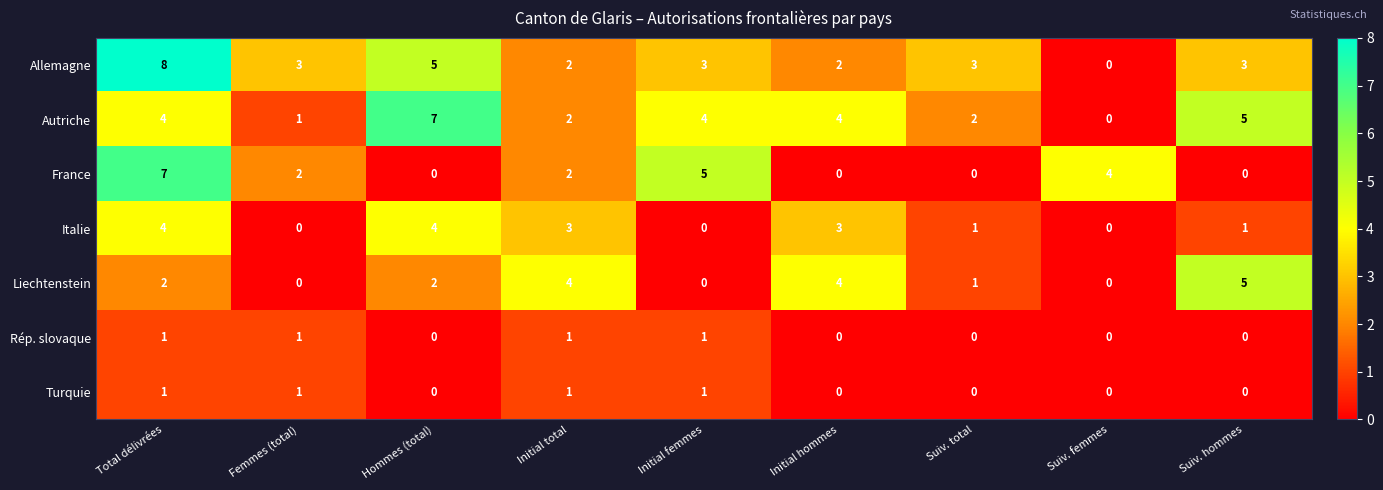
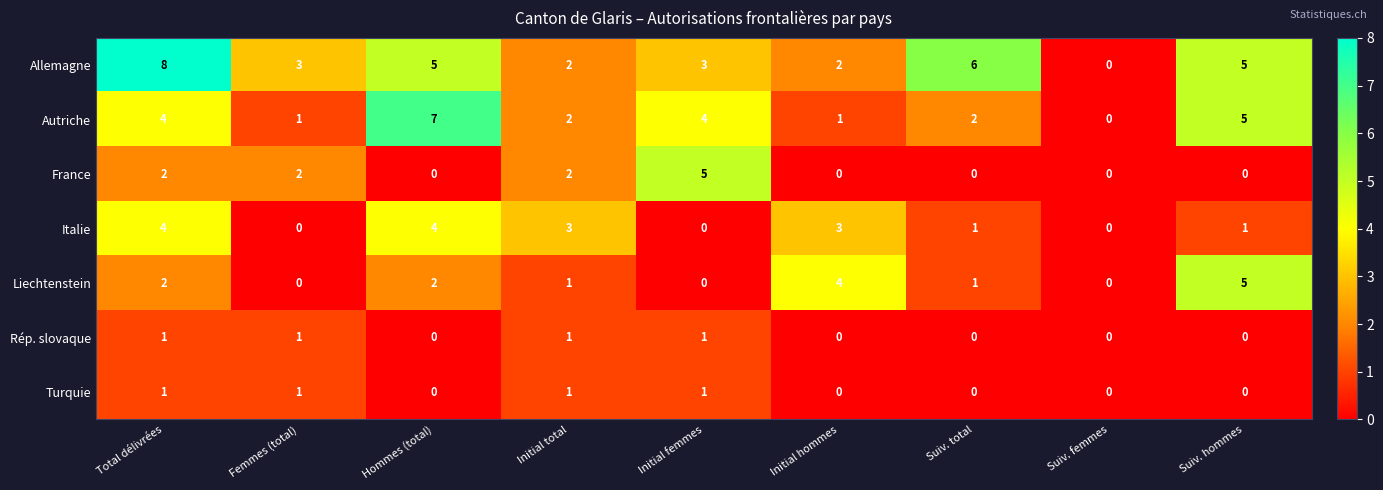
Allemagne, Suiv. total: 3 -> 6
Allemagne, Suiv. hommes: 3 -> 5
Autriche, Initial hommes: 4 -> 1
France, Total délivrées: 7 -> 2
France, Suiv. femmes: 4 -> 0
Liechtenstein, Initial total: 4 -> 1
